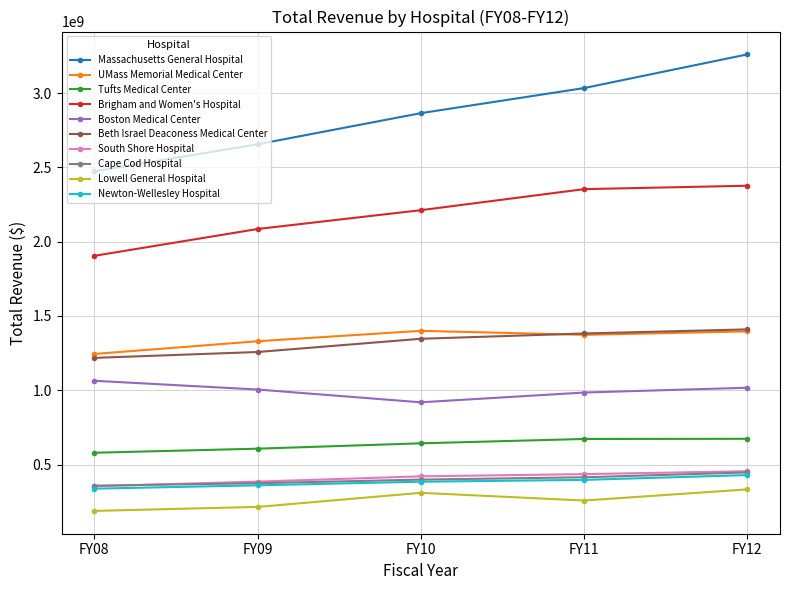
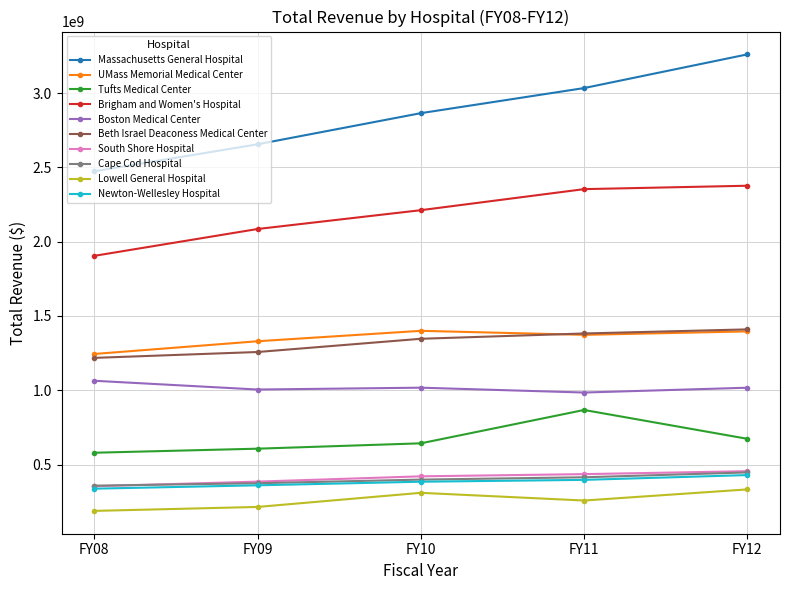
Boston Medical Center, FY10: 920000000 -> 1020000000
Tufts Medical Center, FY11: 670000000 -> 870000000
